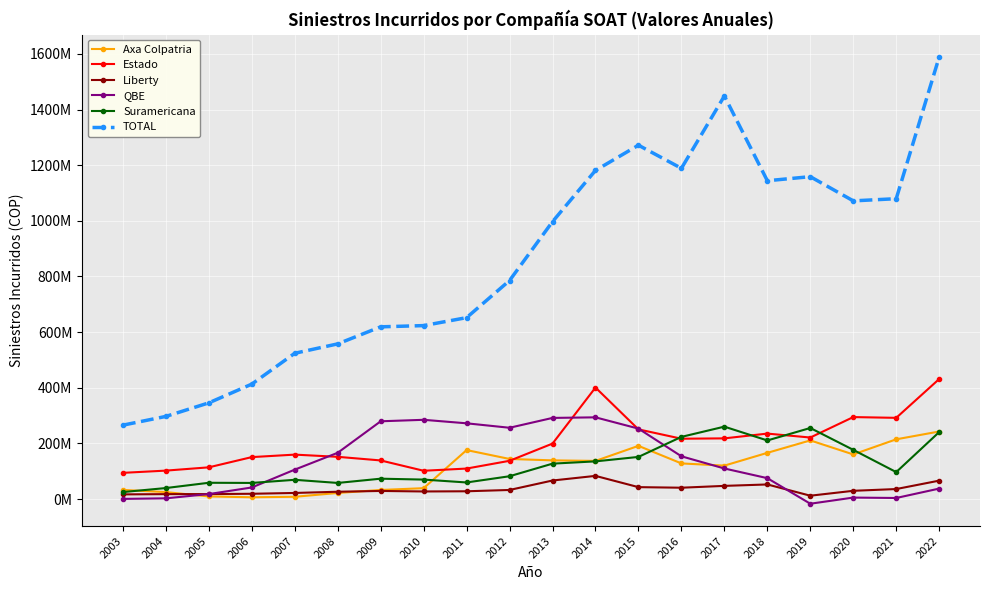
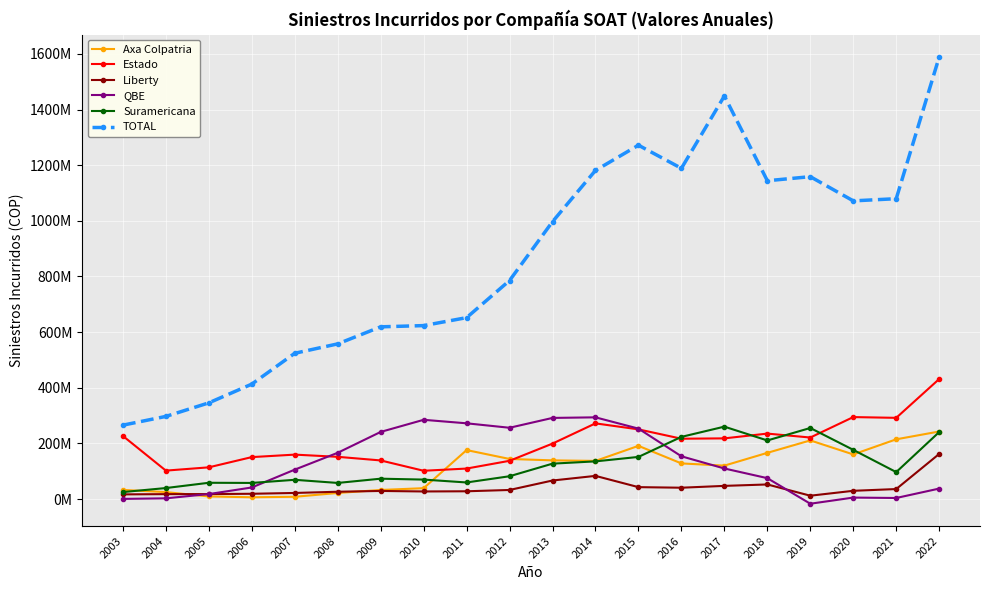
Estado, 2003: 90000000 -> 230000000
QBE, 2009: 280000000 -> 240000000
Estado, 2014: 400000000 -> 270000000
Liberty, 2022: 70000000 -> 160000000
